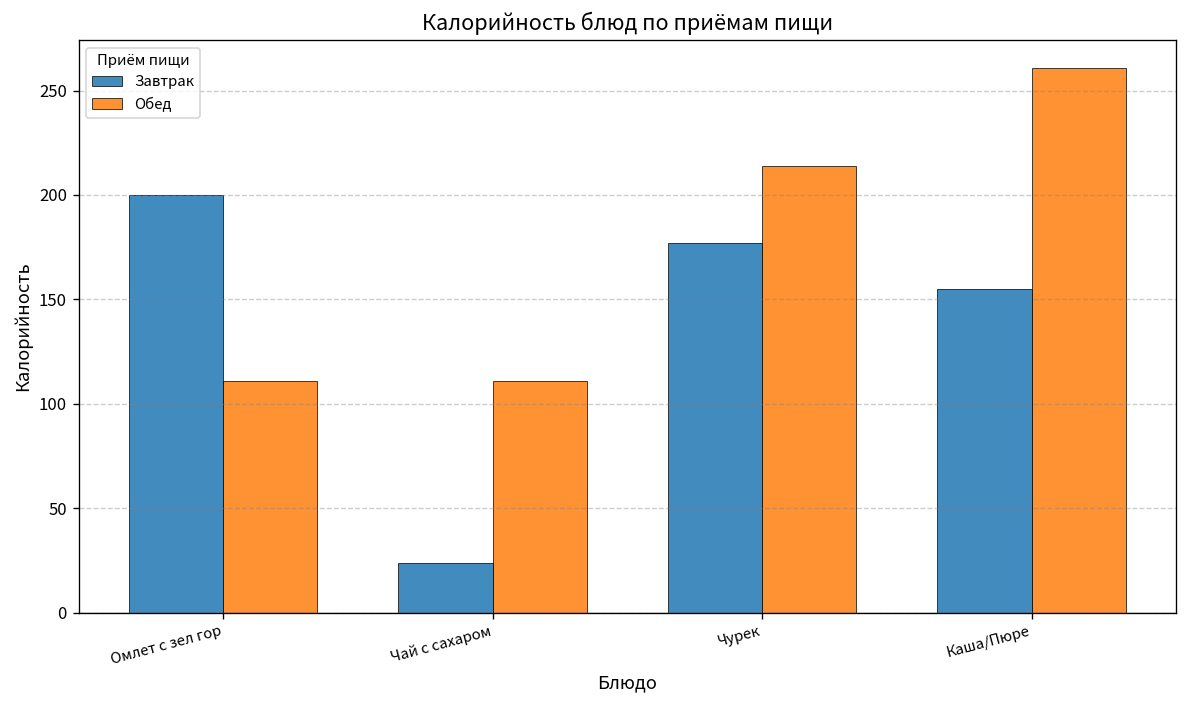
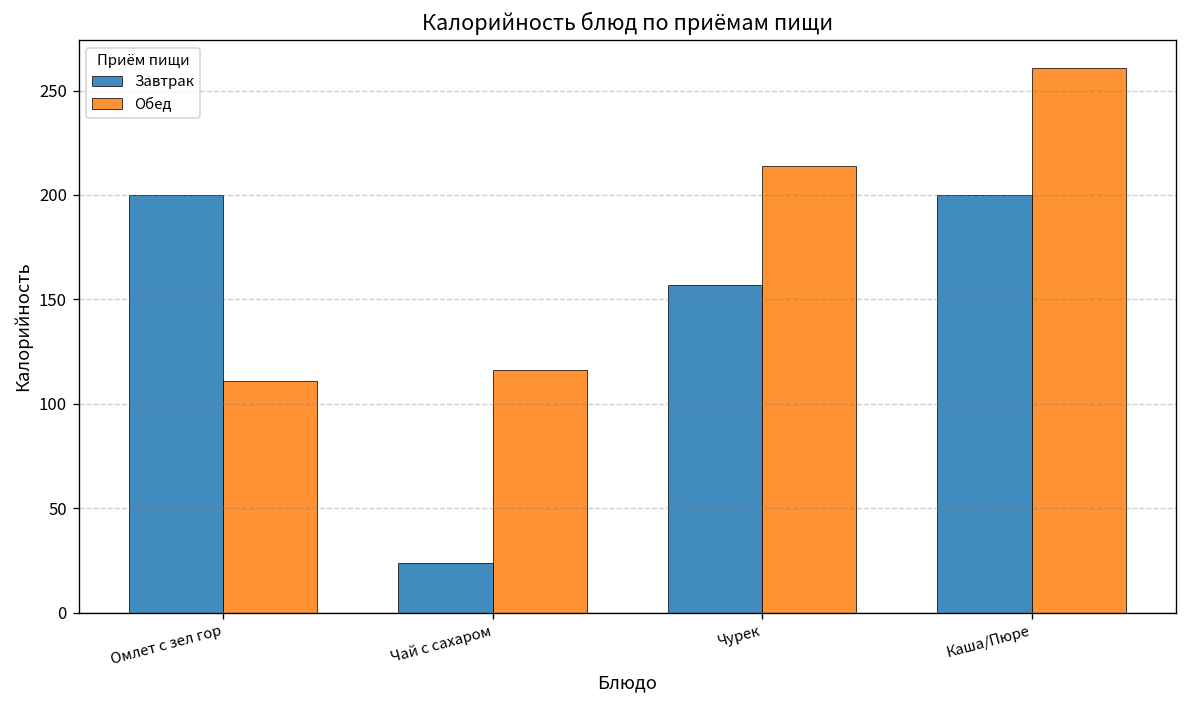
Обед, Чай с сахаром: 111 -> 116
Завтрак, Чурек: 177 -> 157
Завтрак, Каша/Пюре: 155 -> 200
